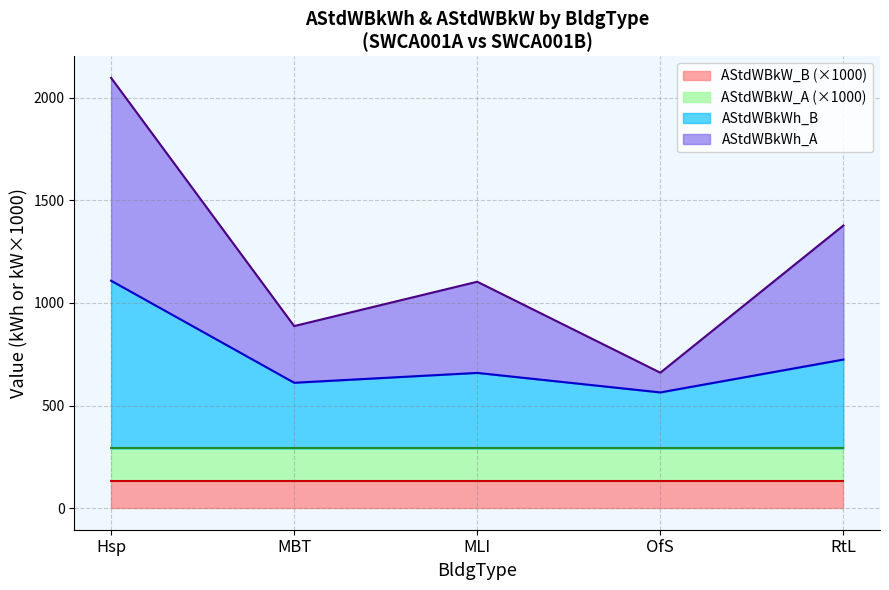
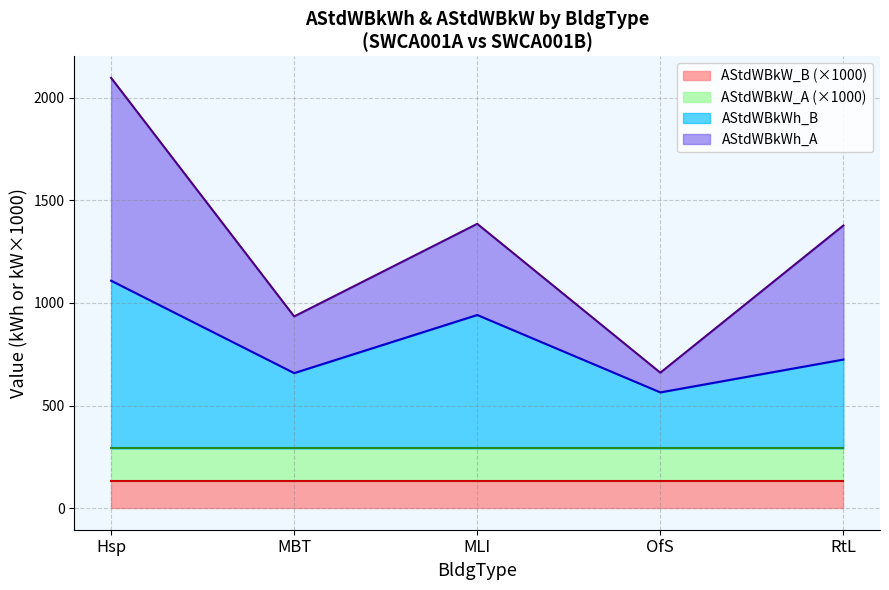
AStdWBkWh_B, MBT: 610 -> 660
AStdWBkWh_B, MLI: 660 -> 940
